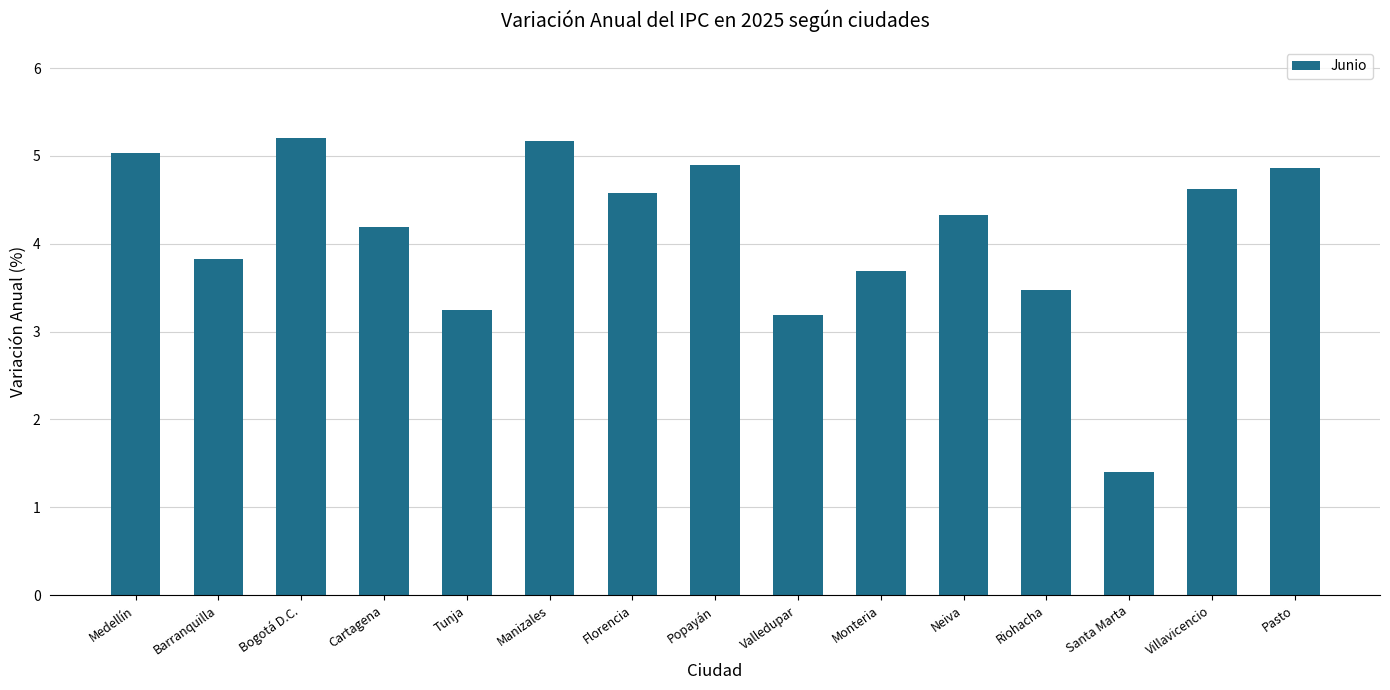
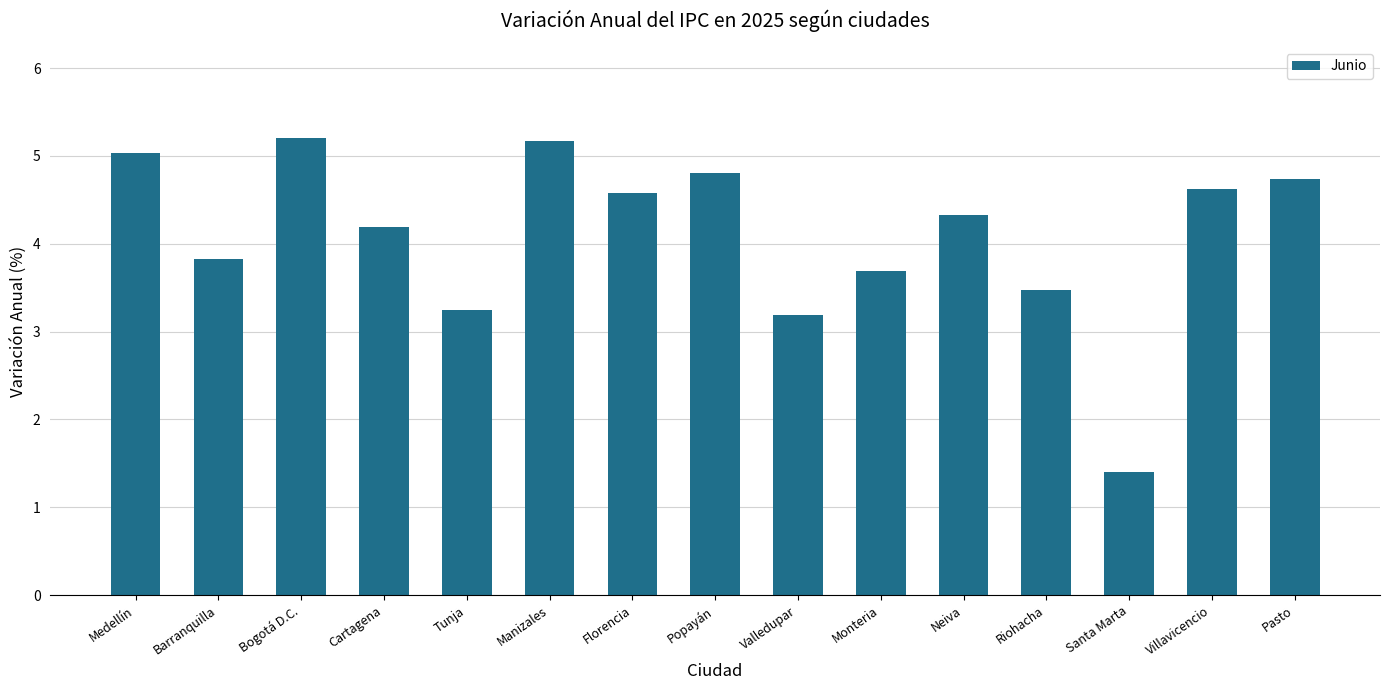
Popayán: 4.9 -> 4.8
Pasto: 4.9 -> 4.7
